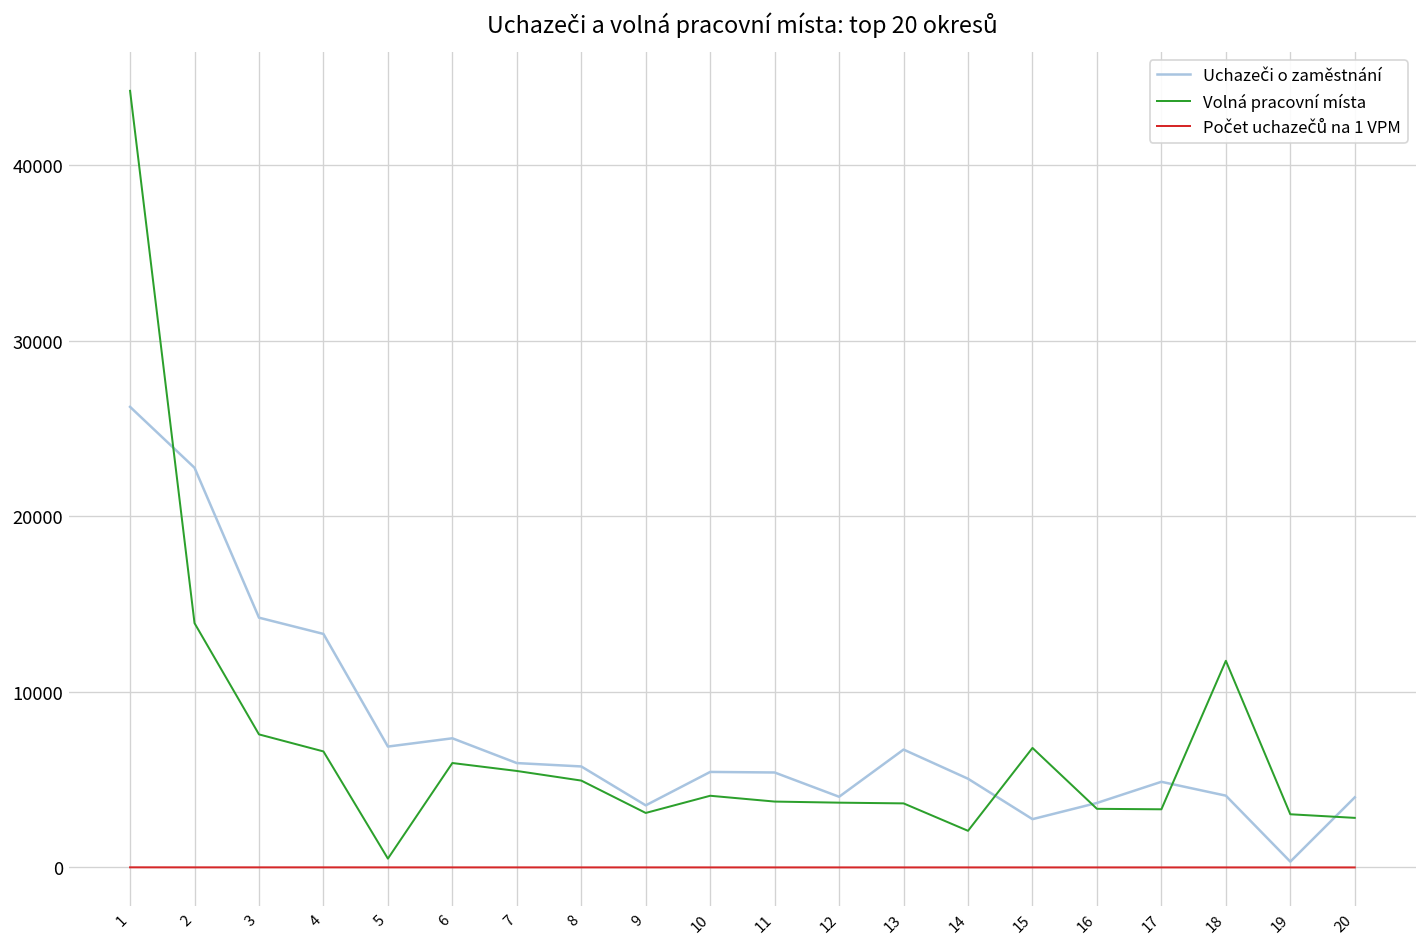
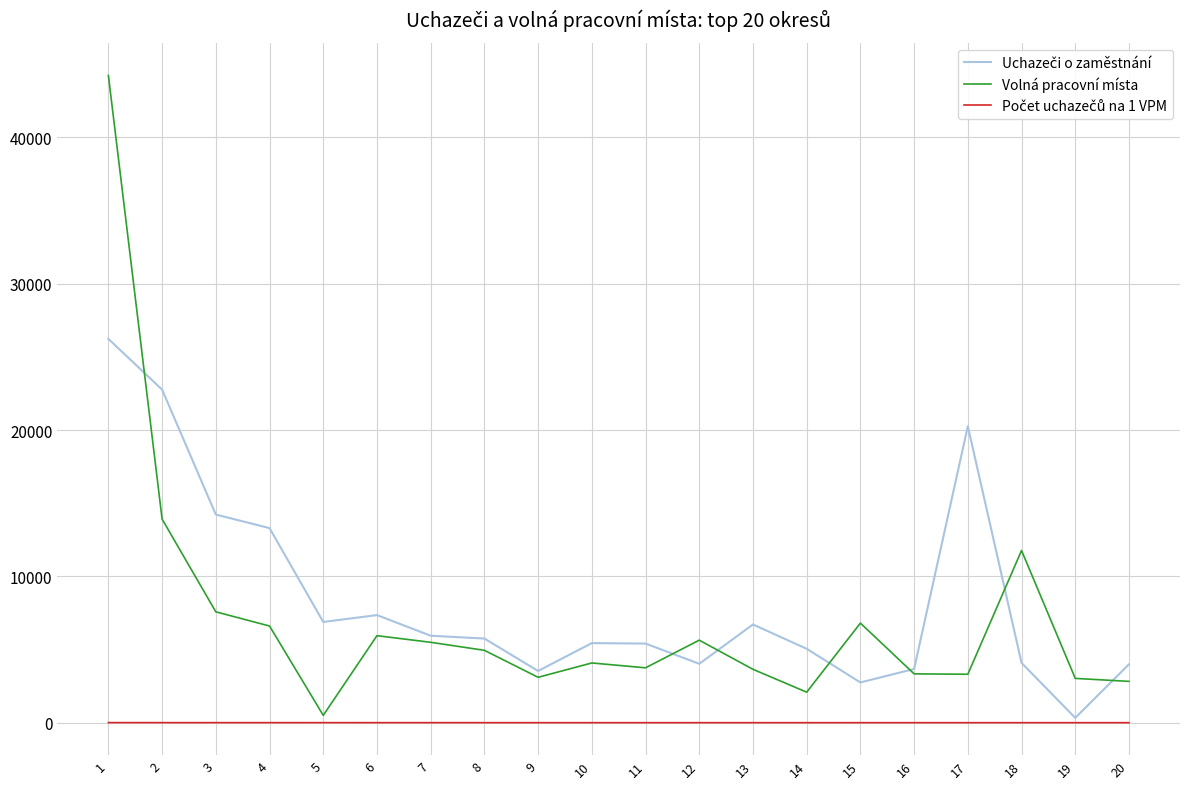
Volná pracovní místa, 12: 3700 -> 5600
Uchazeči o zaměstnání, 17: 4900 -> 20300
